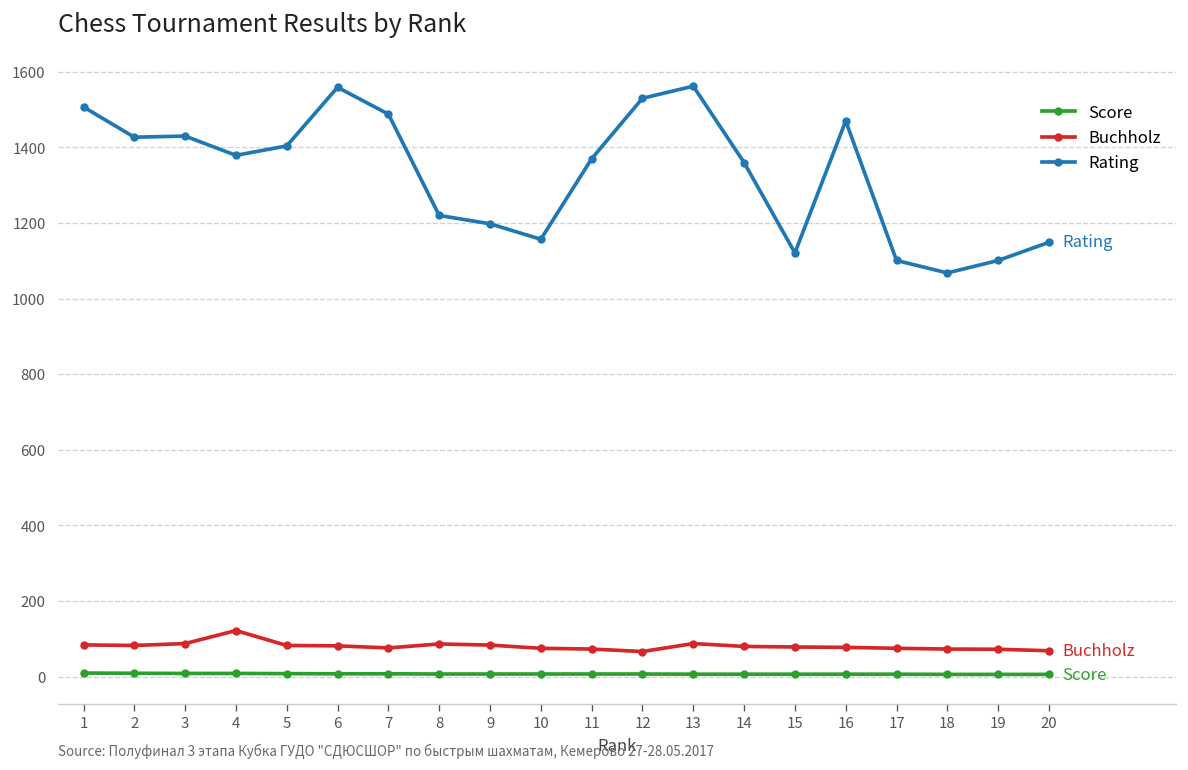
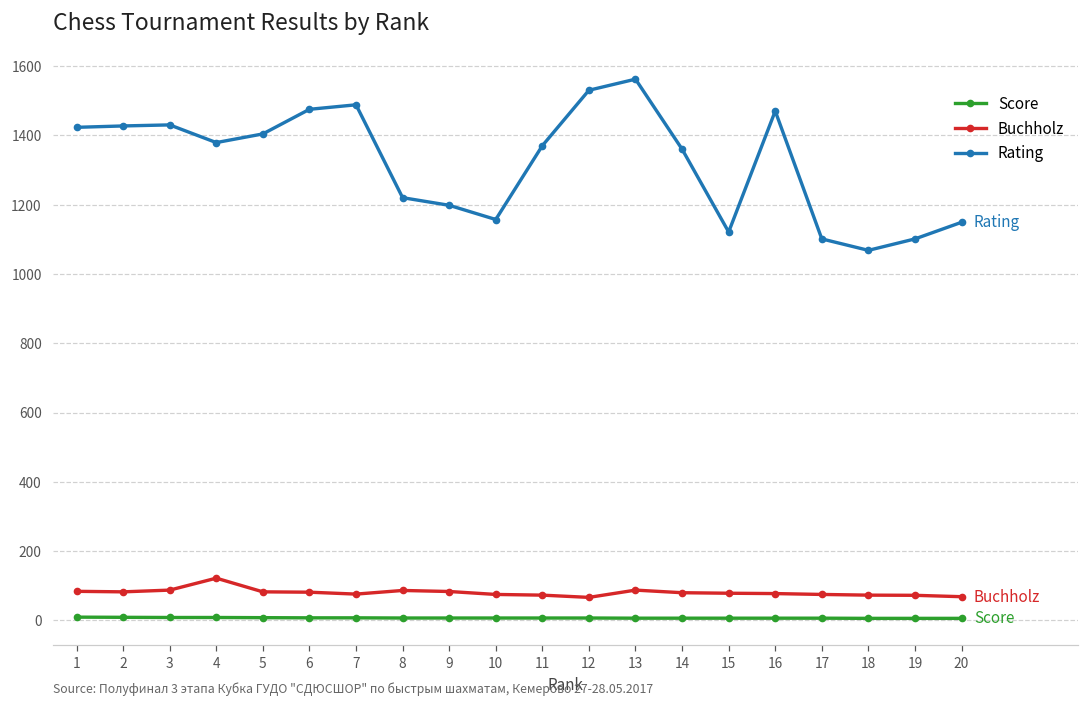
Rating, 1: 1510 -> 1420
Rating, 6: 1560 -> 1480
